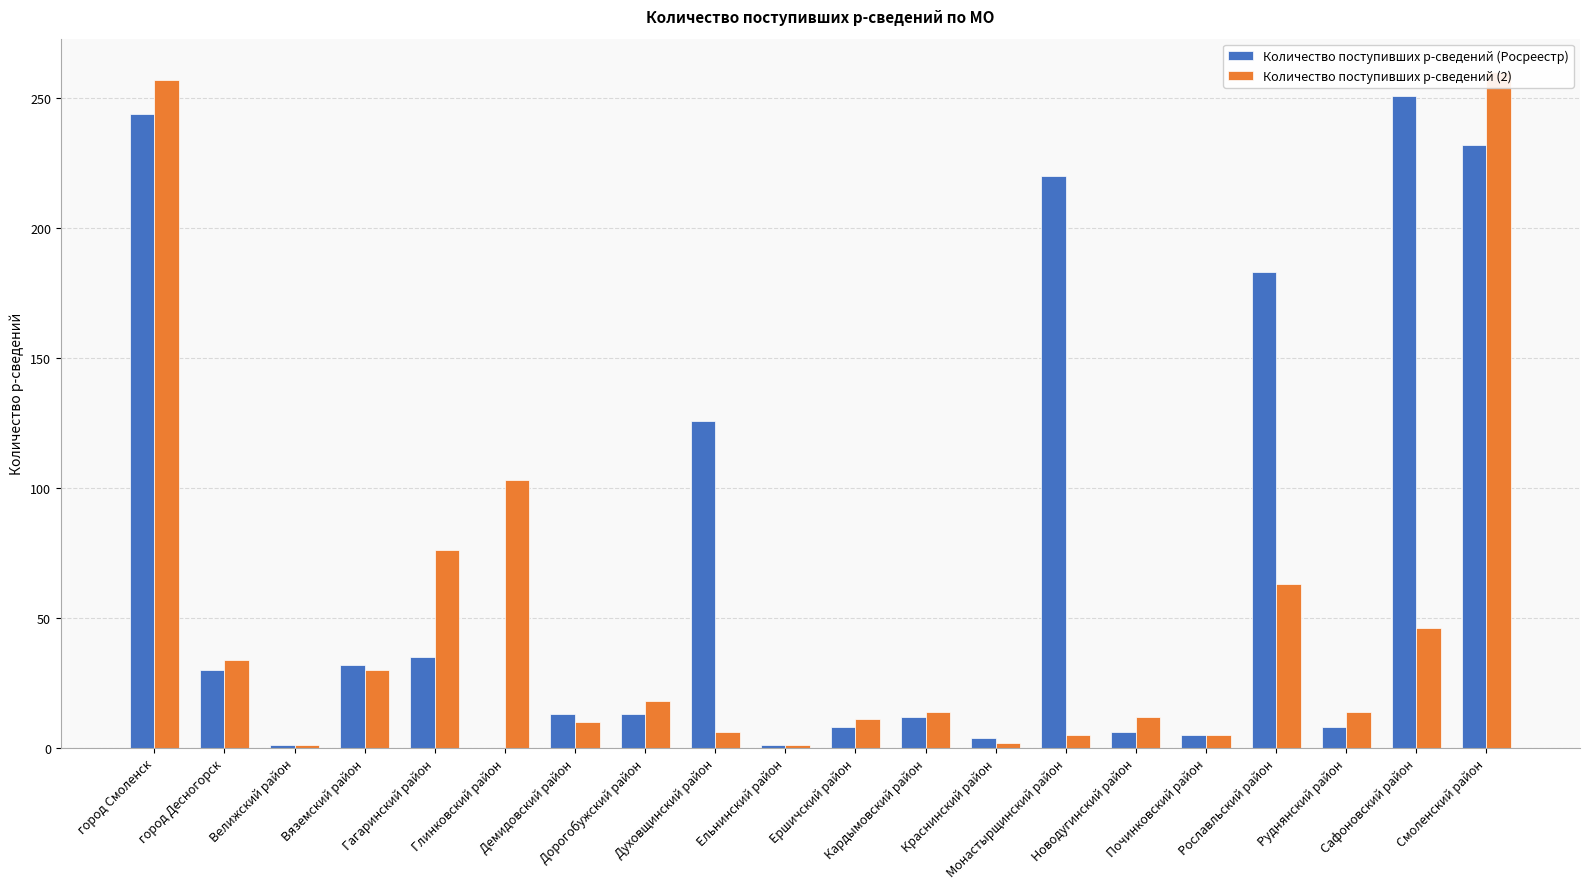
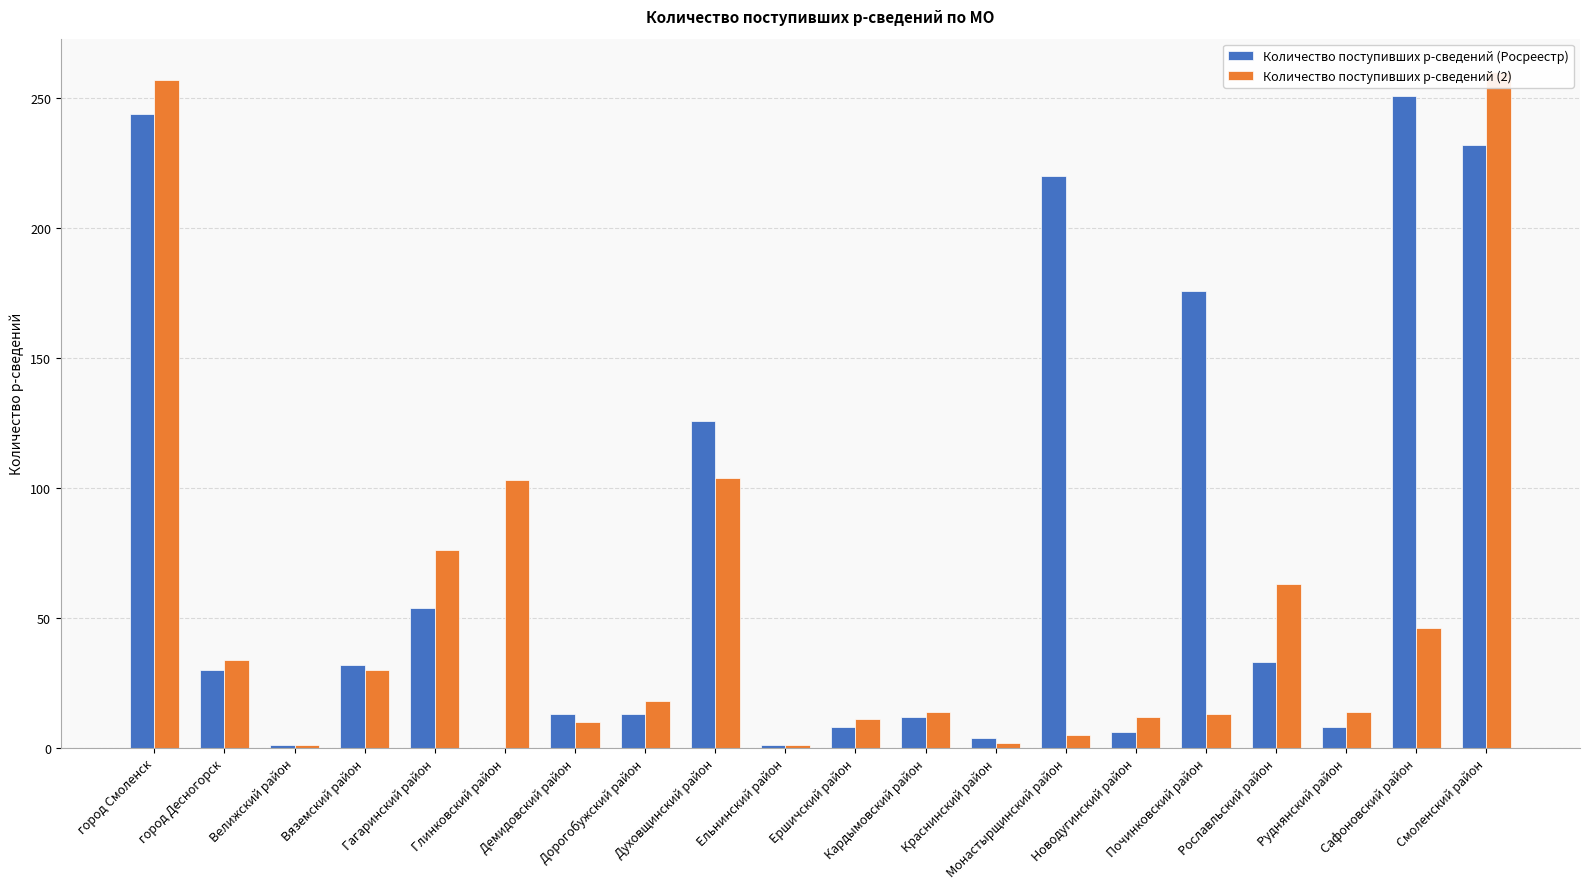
Количество поступивших р-сведений (Росреестр), Гагаринский район: 35 -> 54
Количество поступивших р-сведений (2), Духовщинский район: 6 -> 104
Количество поступивших р-сведений (Росреестр), Починковский район: 5 -> 176
Количество поступивших р-сведений (2), Починковский район: 5 -> 13
Количество поступивших р-сведений (Росреестр), Рославльский район: 183 -> 33
